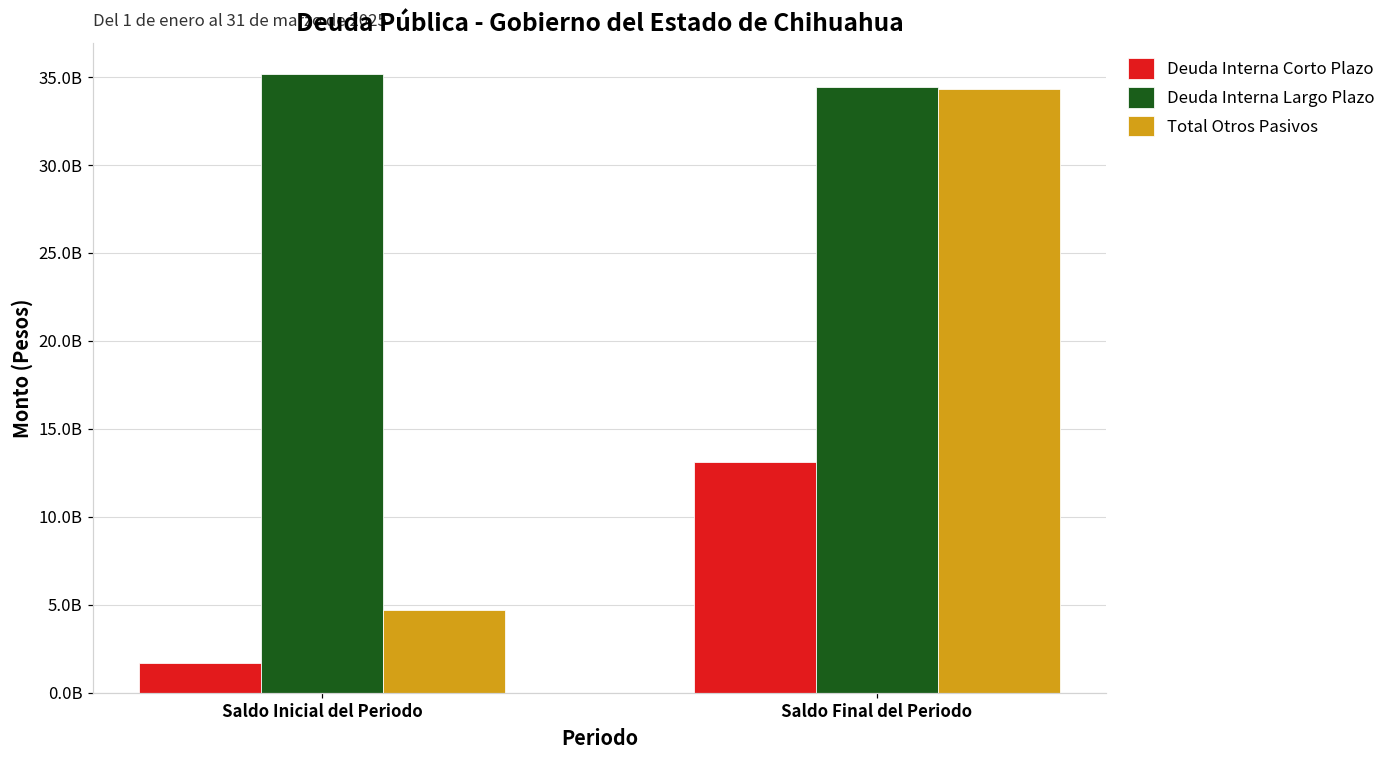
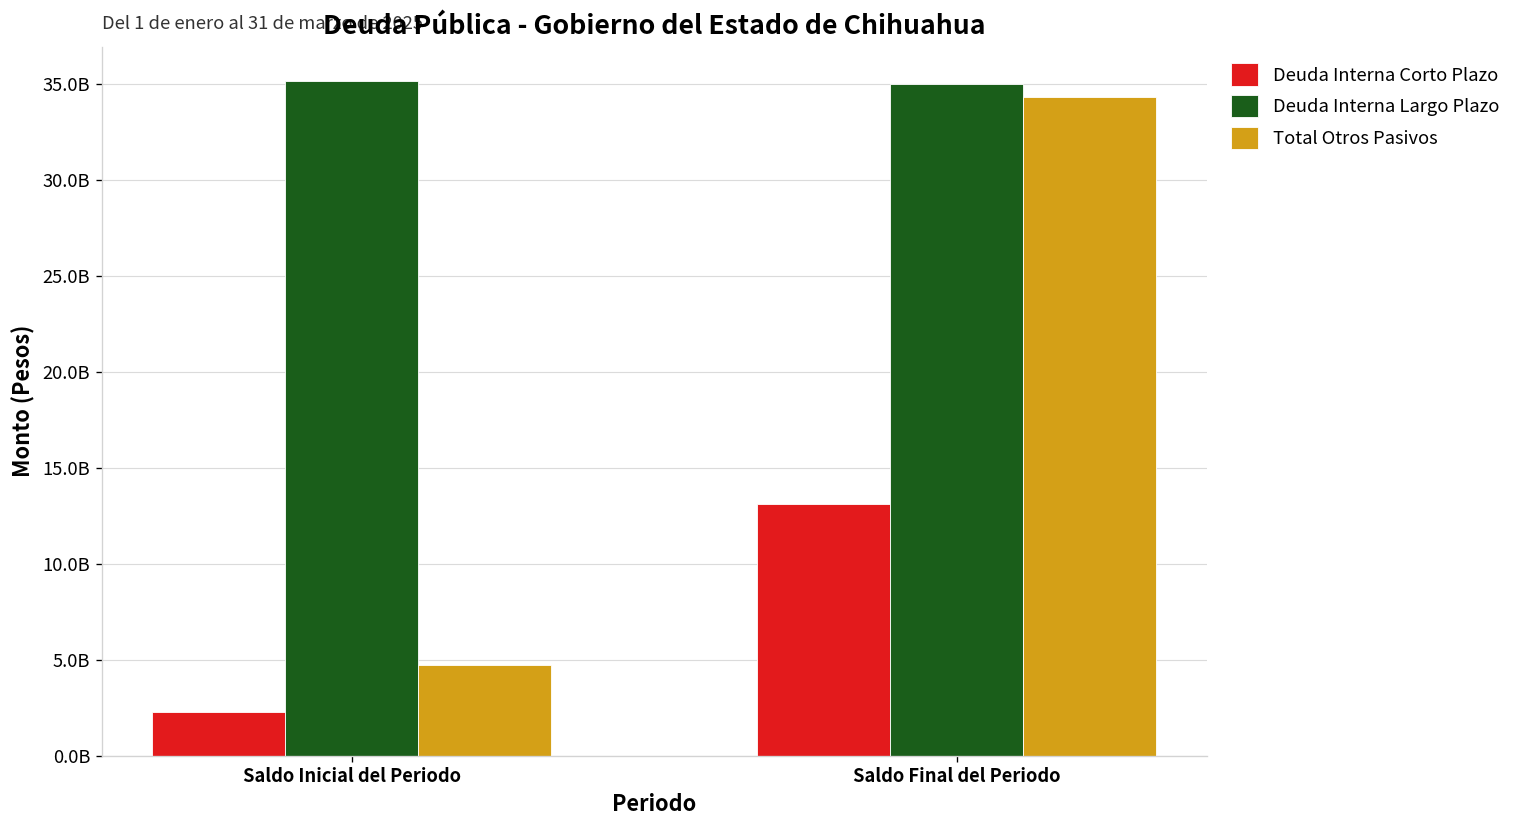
Deuda Interna Corto Plazo, Saldo Inicial del Periodo: 1700000000 -> 2300000000
Deuda Interna Largo Plazo, Saldo Final del Periodo: 34400000000 -> 35000000000
